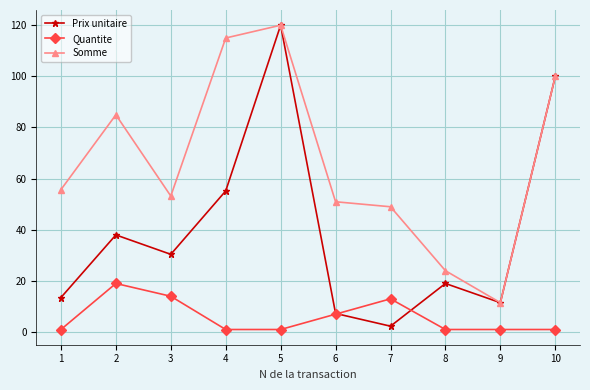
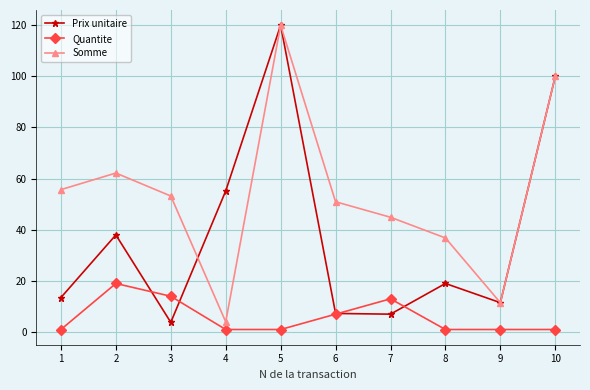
Somme, 2: 85 -> 62
Prix unitaire, 3: 30 -> 4
Somme, 4: 115 -> 4
Prix unitaire, 7: 2 -> 7
Somme, 7: 49 -> 45
Somme, 8: 24 -> 37
